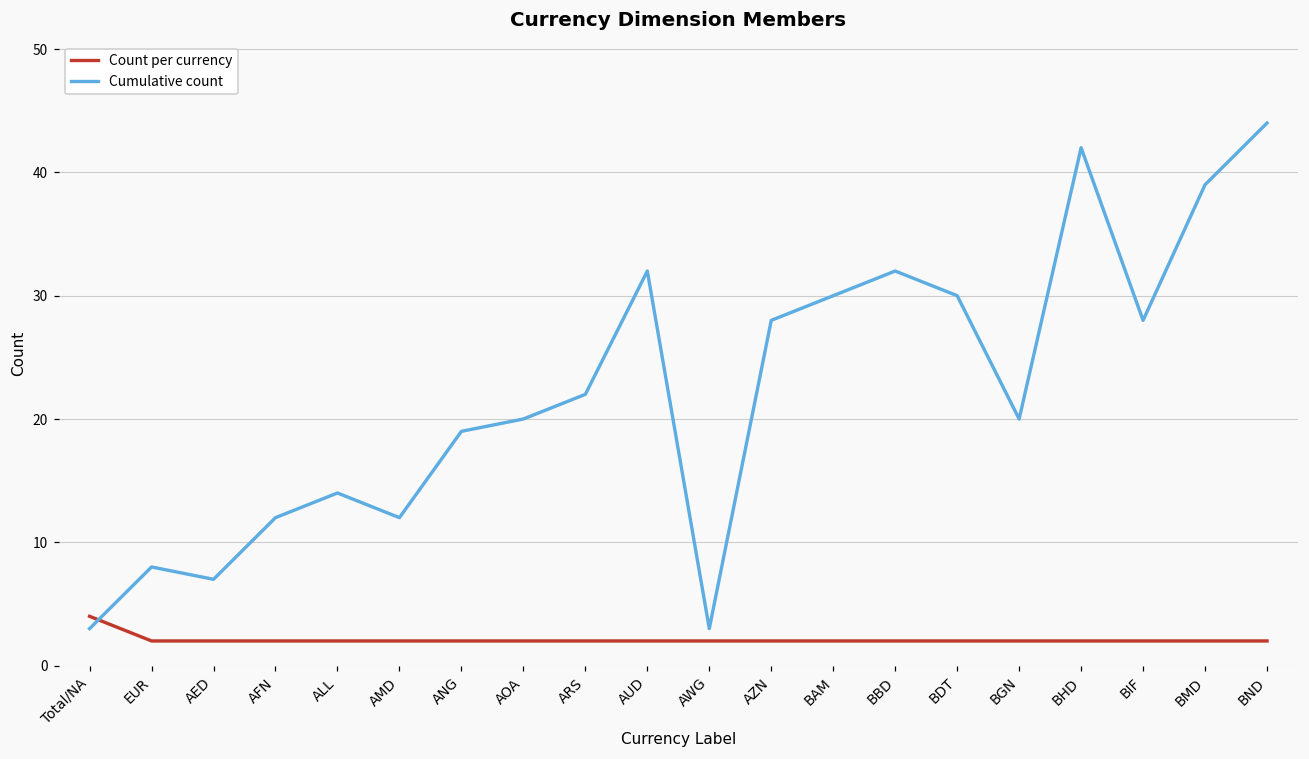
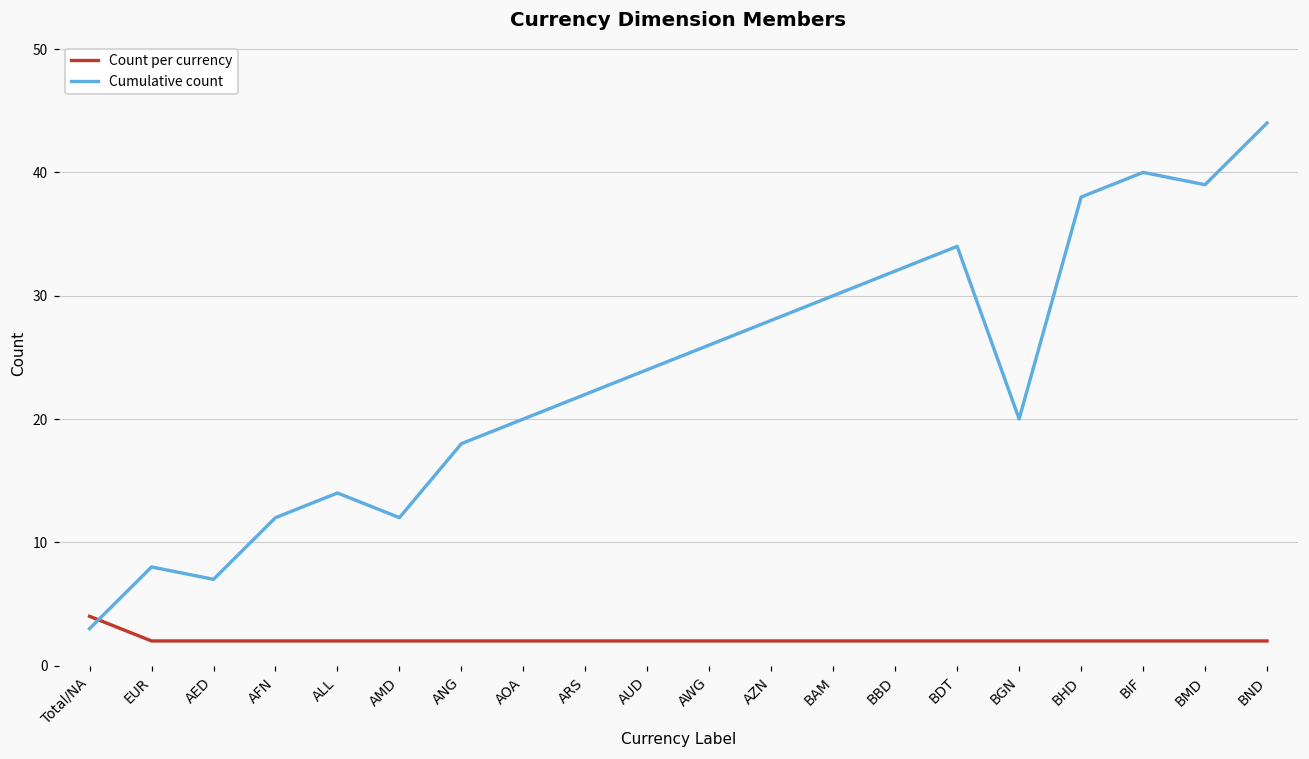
Cumulative count, ANG: 19 -> 18
Cumulative count, AUD: 32 -> 24
Cumulative count, AWG: 3 -> 26
Cumulative count, BDT: 30 -> 34
Cumulative count, BHD: 42 -> 38
Cumulative count, BIF: 28 -> 40
